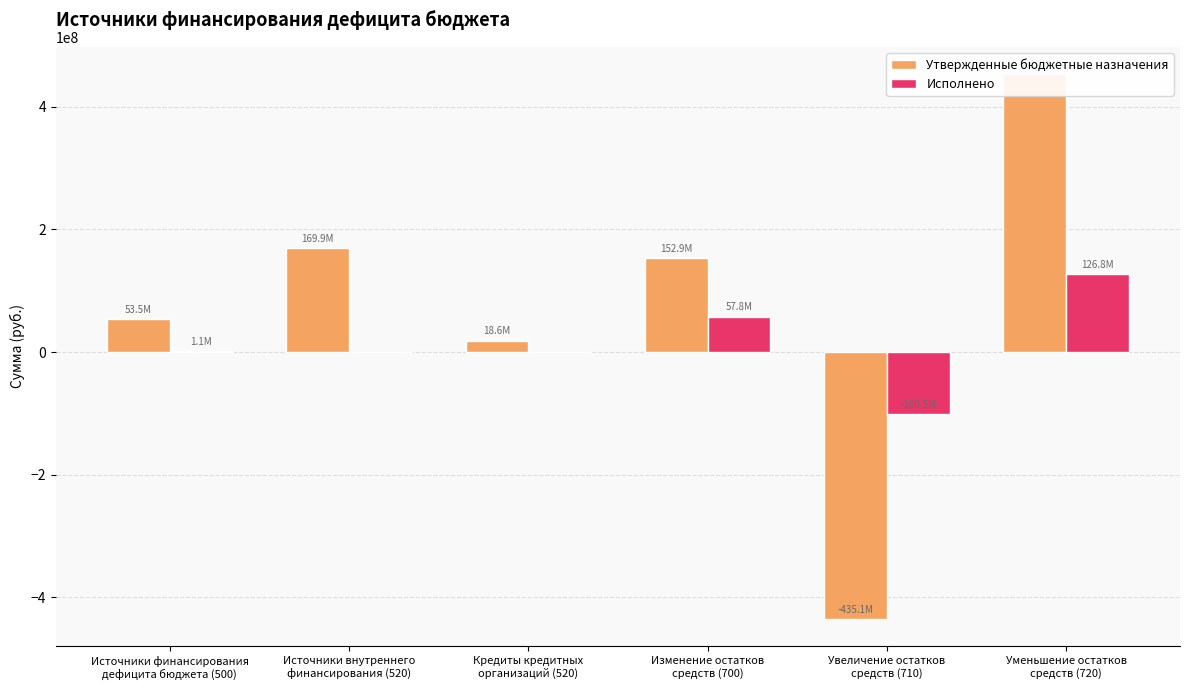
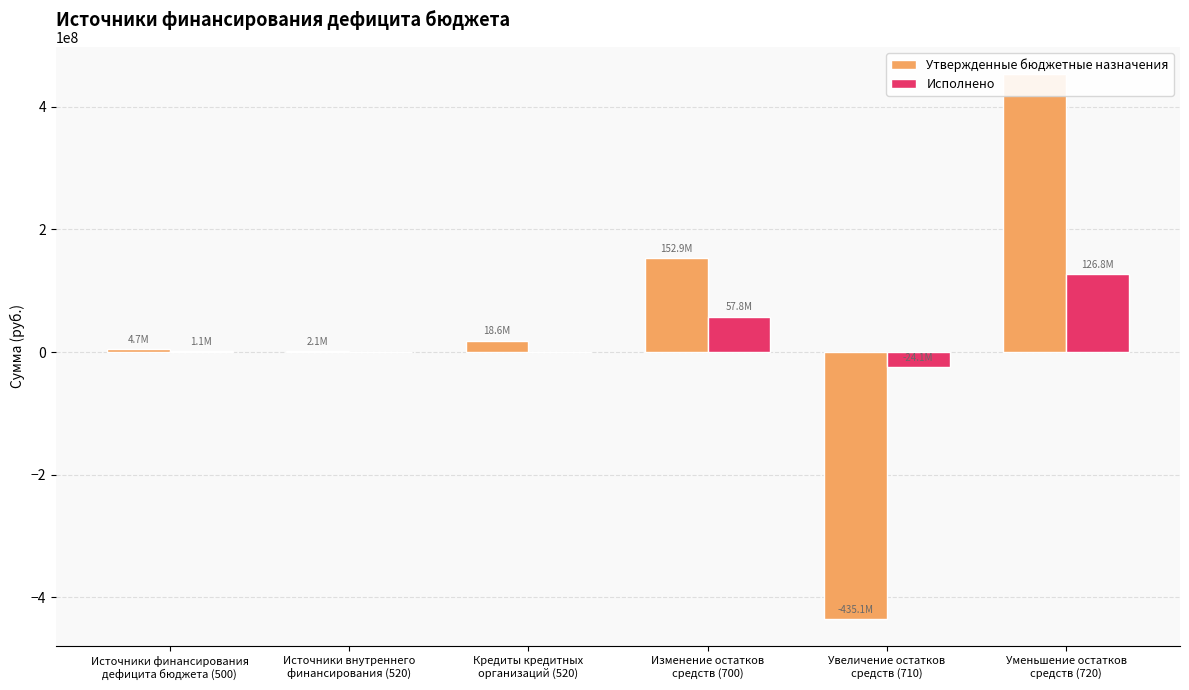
Утвержденные бюджетные назначения, Источники финансирования дефицита бюджета (500): 53.5M -> 4.7M
Утвержденные бюджетные назначения, Источники внутреннего финансирования (520): 169.9M -> 2.1M
Исполнено, Увеличение остатков средств (710): -100.5M -> -24.1M
